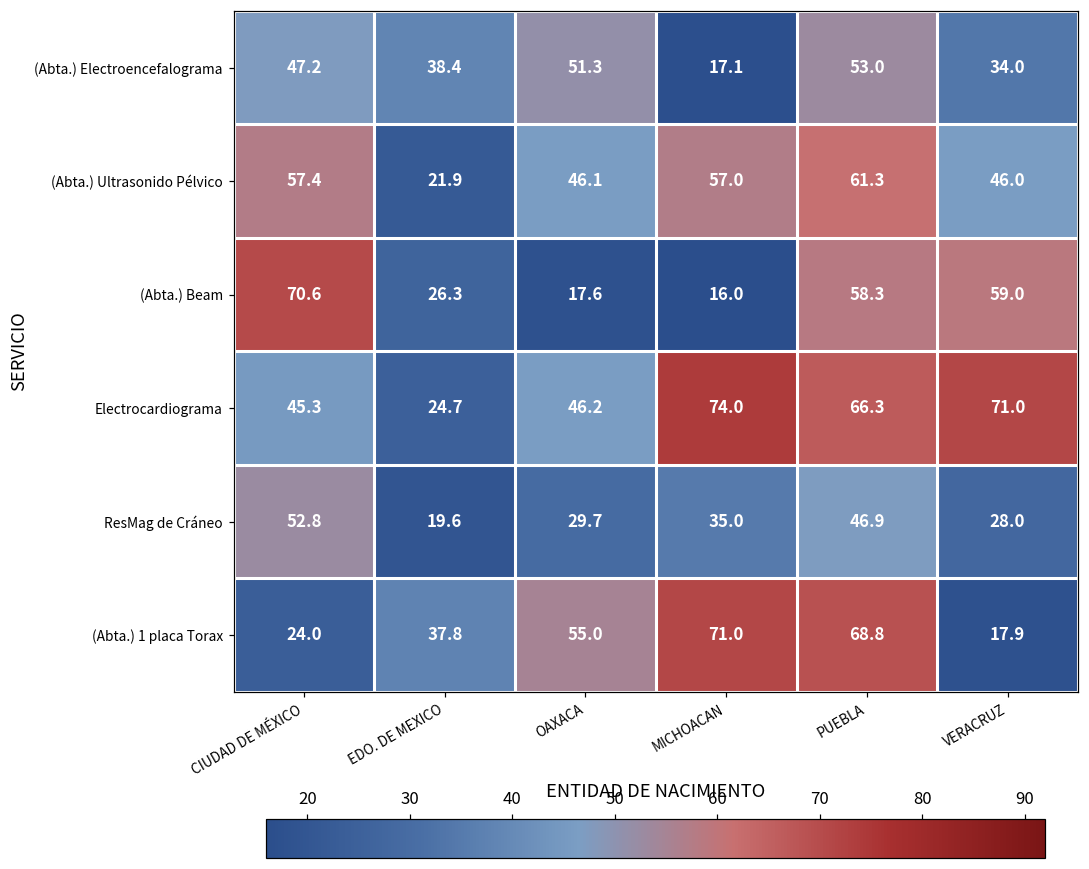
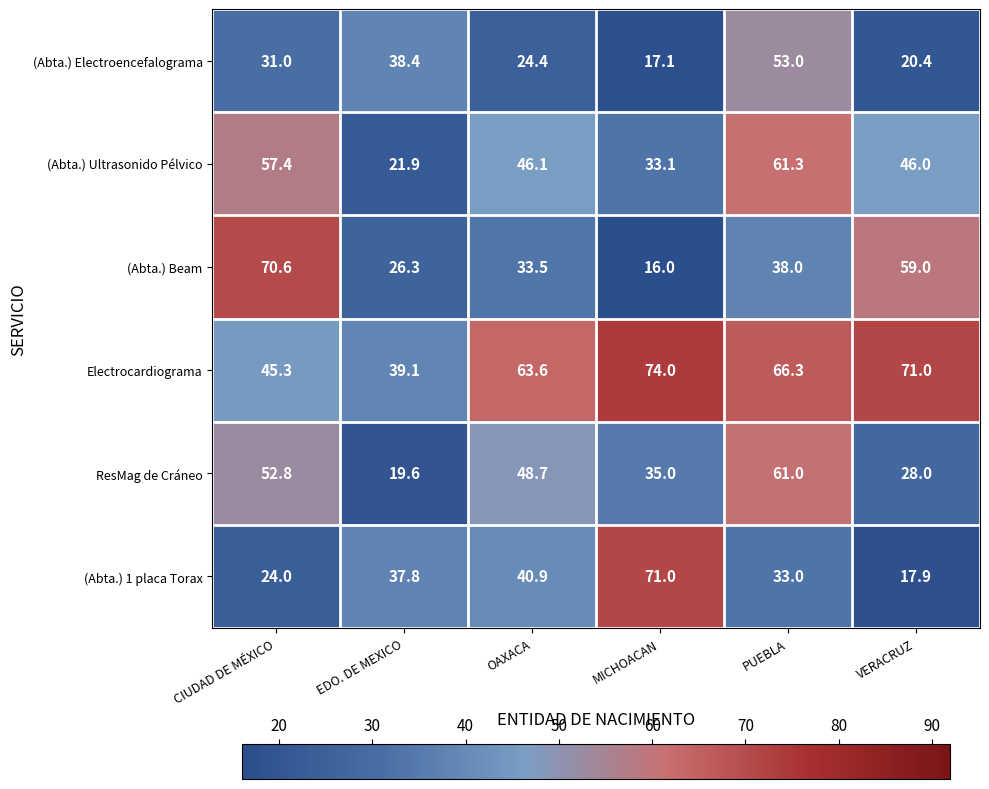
(Abta.) Electroencefalograma, CIUDAD DE MÉXICO: 47.2 -> 31.0
(Abta.) Electroencefalograma, OAXACA: 51.3 -> 24.4
(Abta.) Electroencefalograma, VERACRUZ: 34.0 -> 20.4
(Abta.) Ultrasonido Pélvico, MICHOACAN: 57.0 -> 33.1
(Abta.) Beam, OAXACA: 17.6 -> 33.5
(Abta.) Beam, PUEBLA: 58.3 -> 38.0
Electrocardiograma, EDO. DE MEXICO: 24.7 -> 39.1
Electrocardiograma, OAXACA: 46.2 -> 63.6
ResMag de Cráneo, OAXACA: 29.7 -> 48.7
ResMag de Cráneo, PUEBLA: 46.9 -> 61.0
(Abta.) 1 placa Torax, OAXACA: 55.0 -> 40.9
(Abta.) 1 placa Torax, PUEBLA: 68.8 -> 33.0
